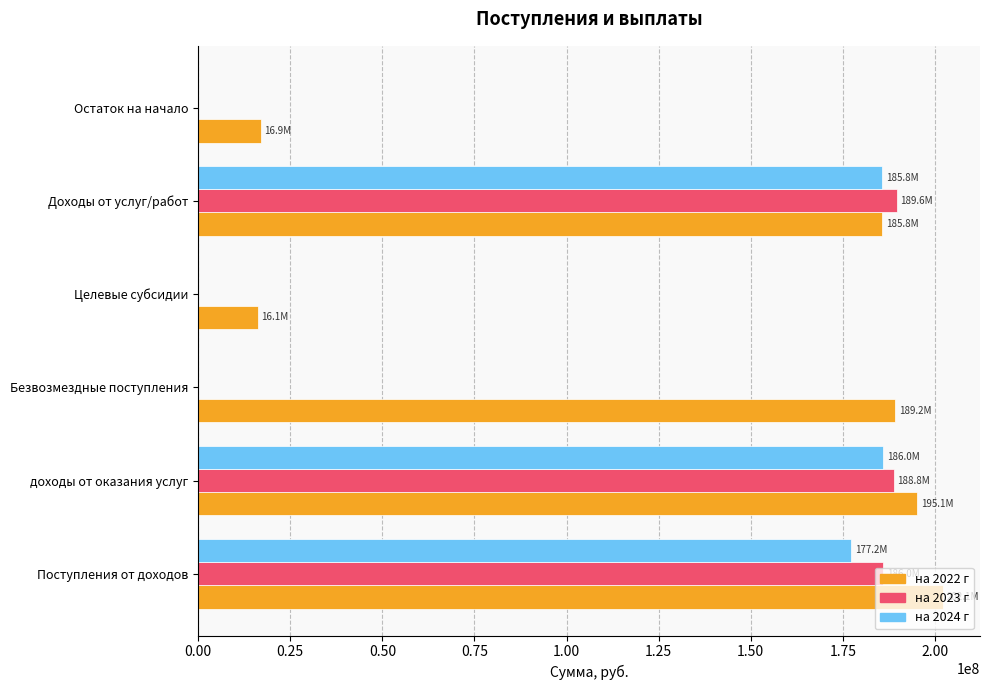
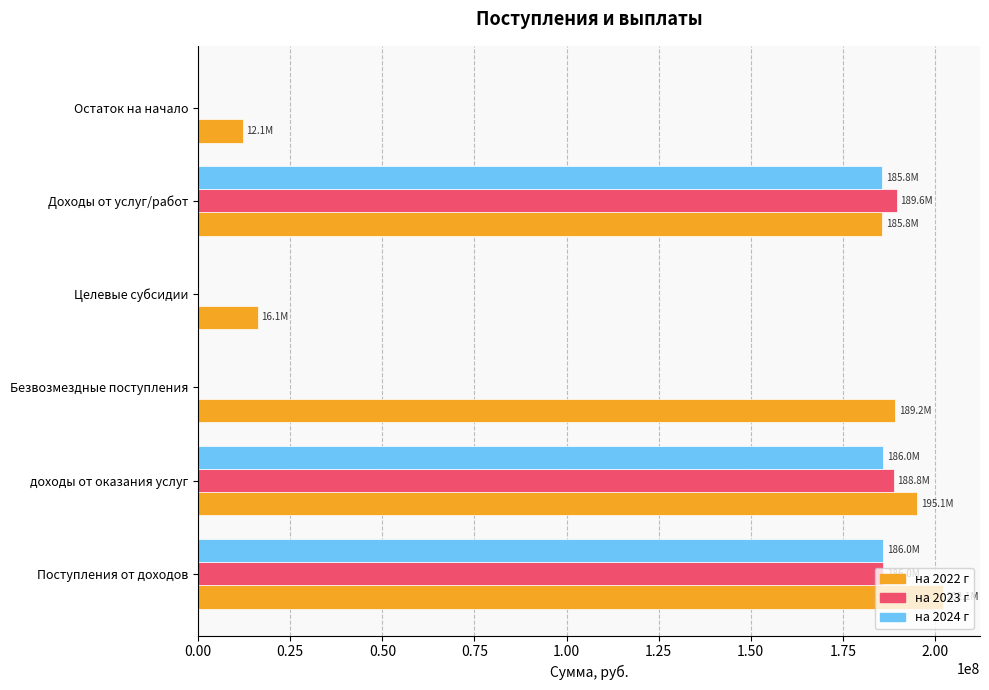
на 2022 г, Остаток на начало: 16.9M -> 12.1M
на 2024 г, Поступления от доходов: 177.2M -> 186.0M
